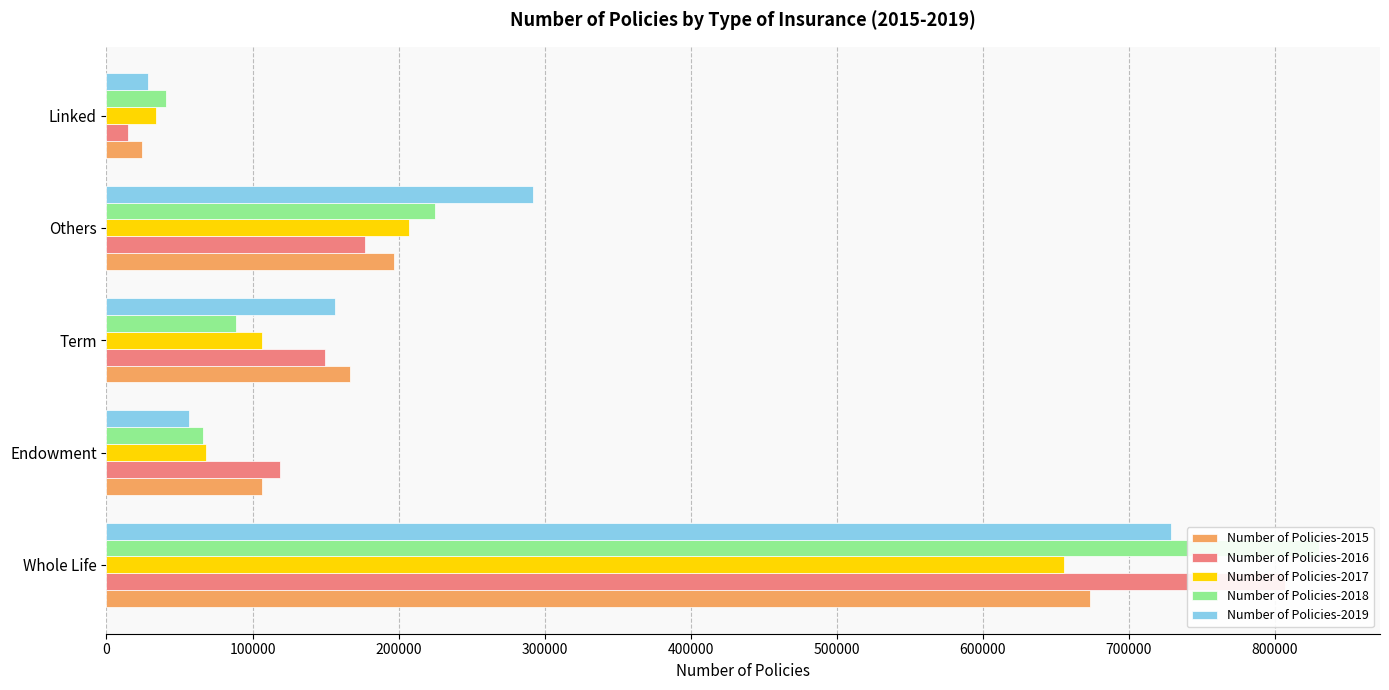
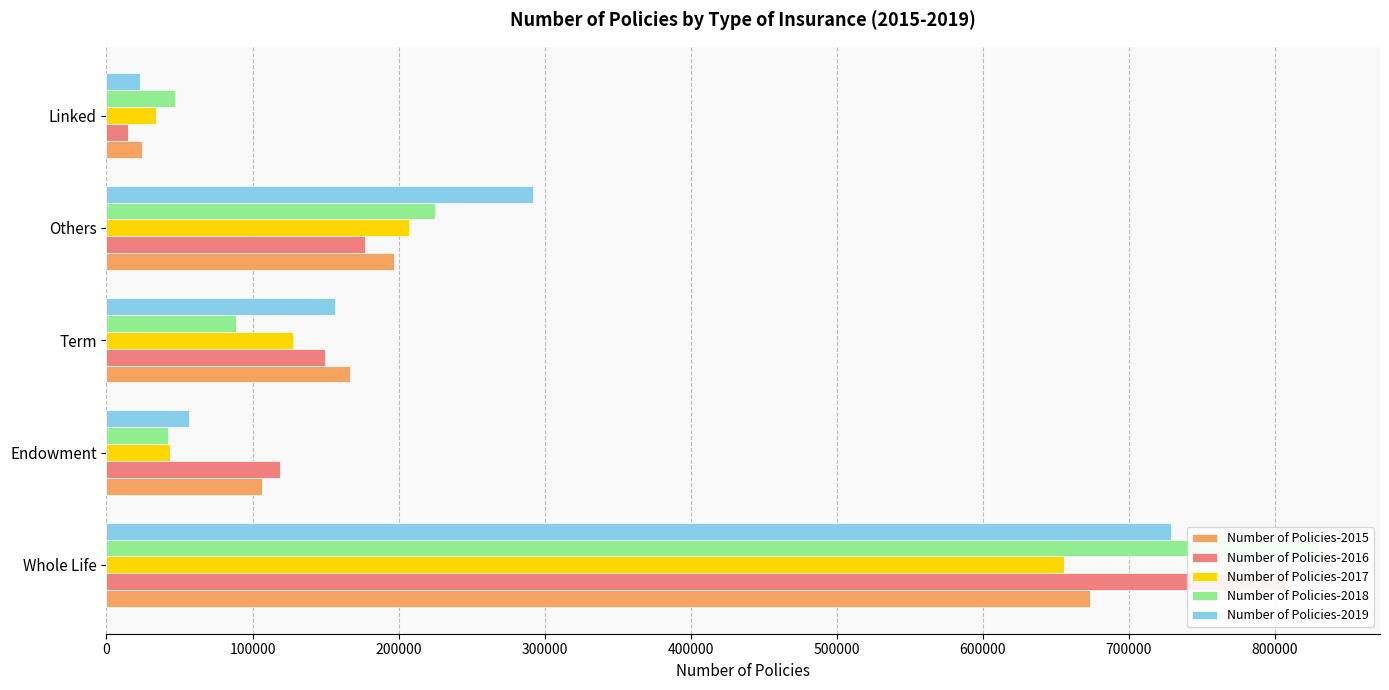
Number of Policies-2019, Linked: 29000 -> 23000
Number of Policies-2018, Linked: 41000 -> 47000
Number of Policies-2017, Term: 107000 -> 128000
Number of Policies-2018, Endowment: 66000 -> 42000
Number of Policies-2017, Endowment: 68000 -> 43000
